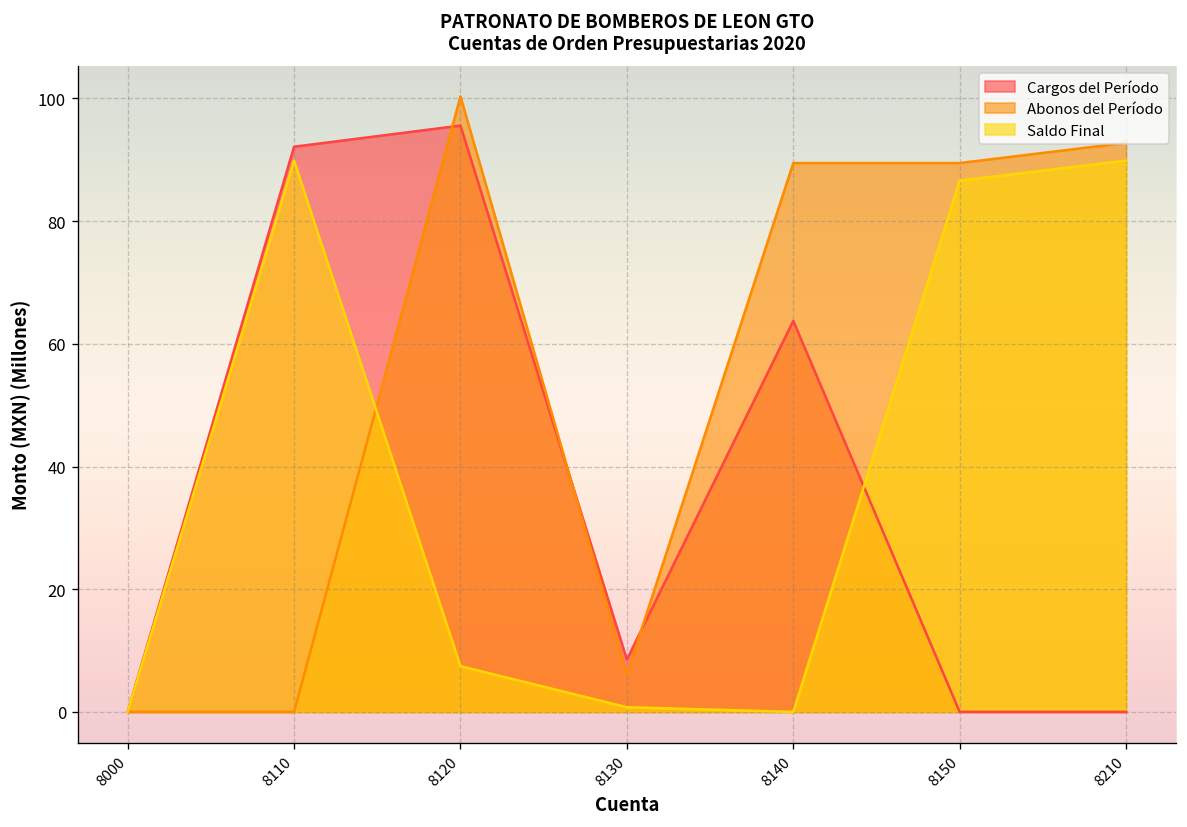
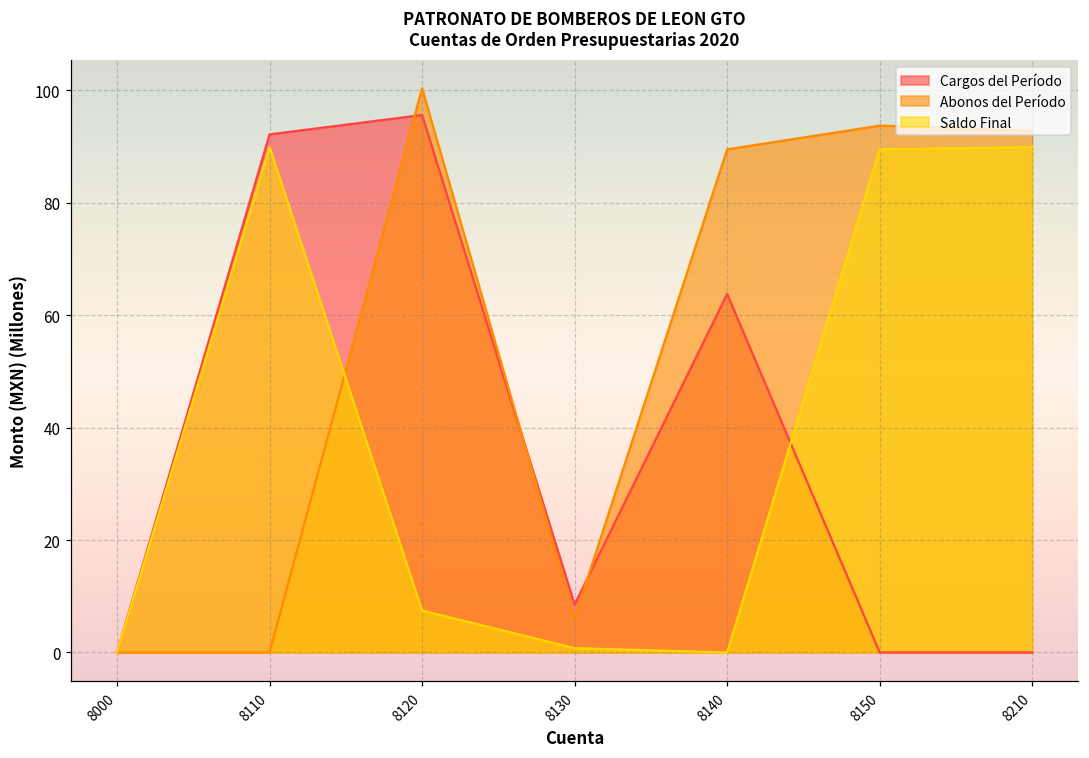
Abonos del Período, 8150: 89 -> 94
Saldo Final, 8150: 87 -> 89
